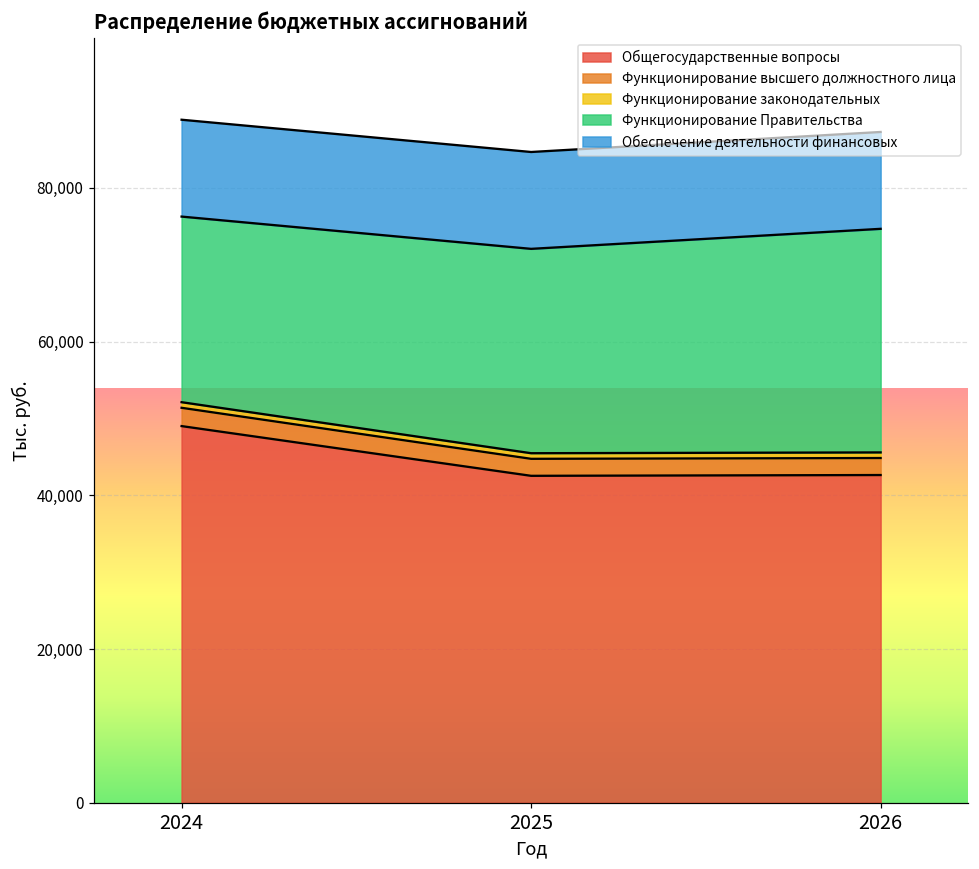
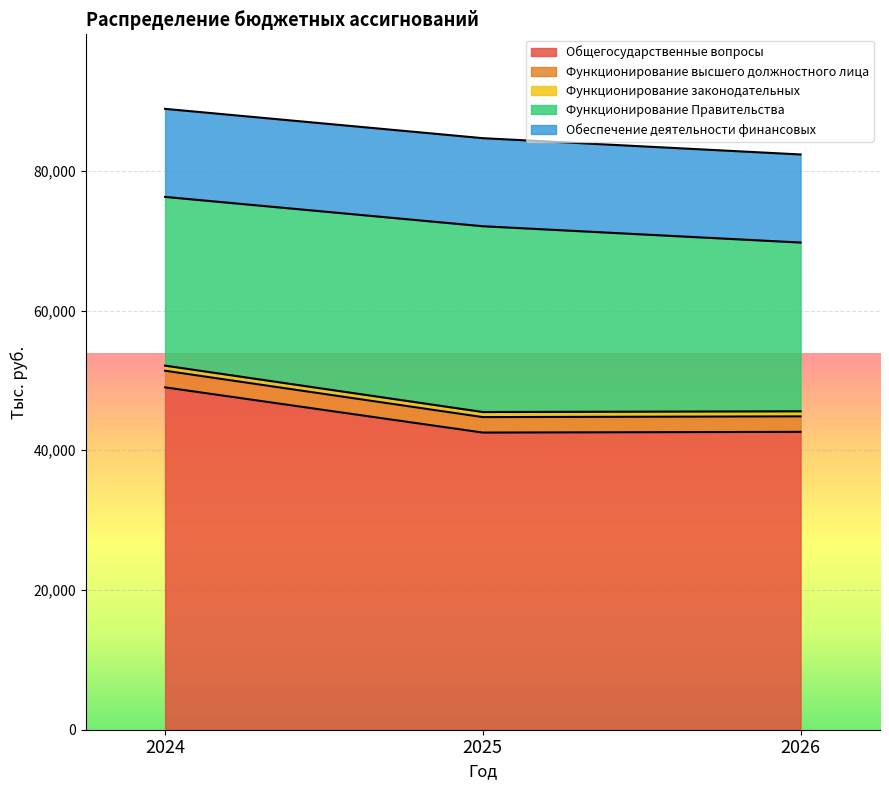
Функционирование Правительства, 2026: 29,000 -> 24,000
